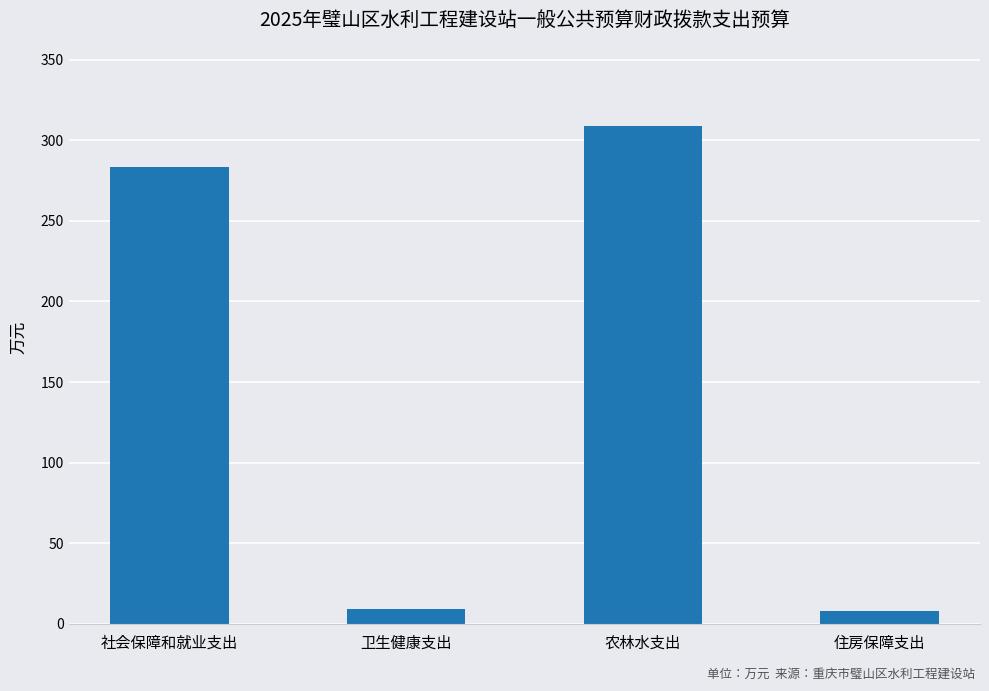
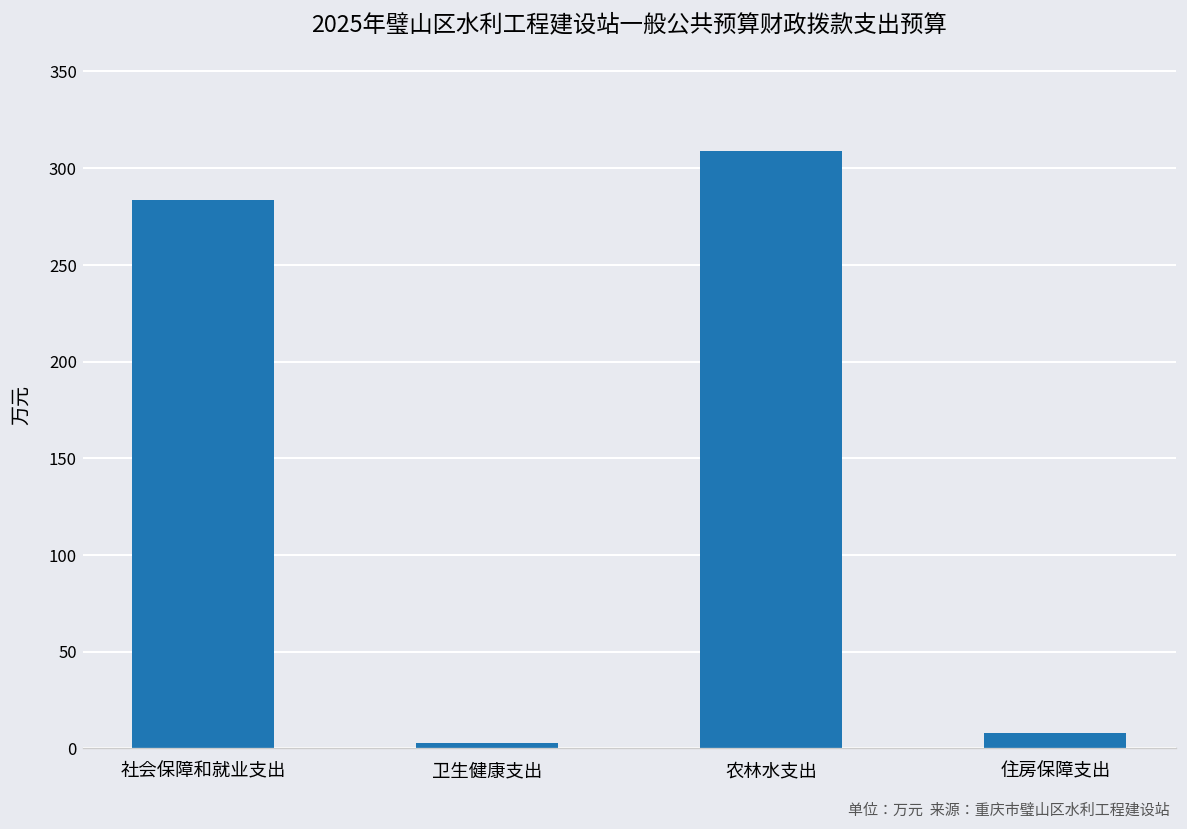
卫生健康支出: 9 -> 3
